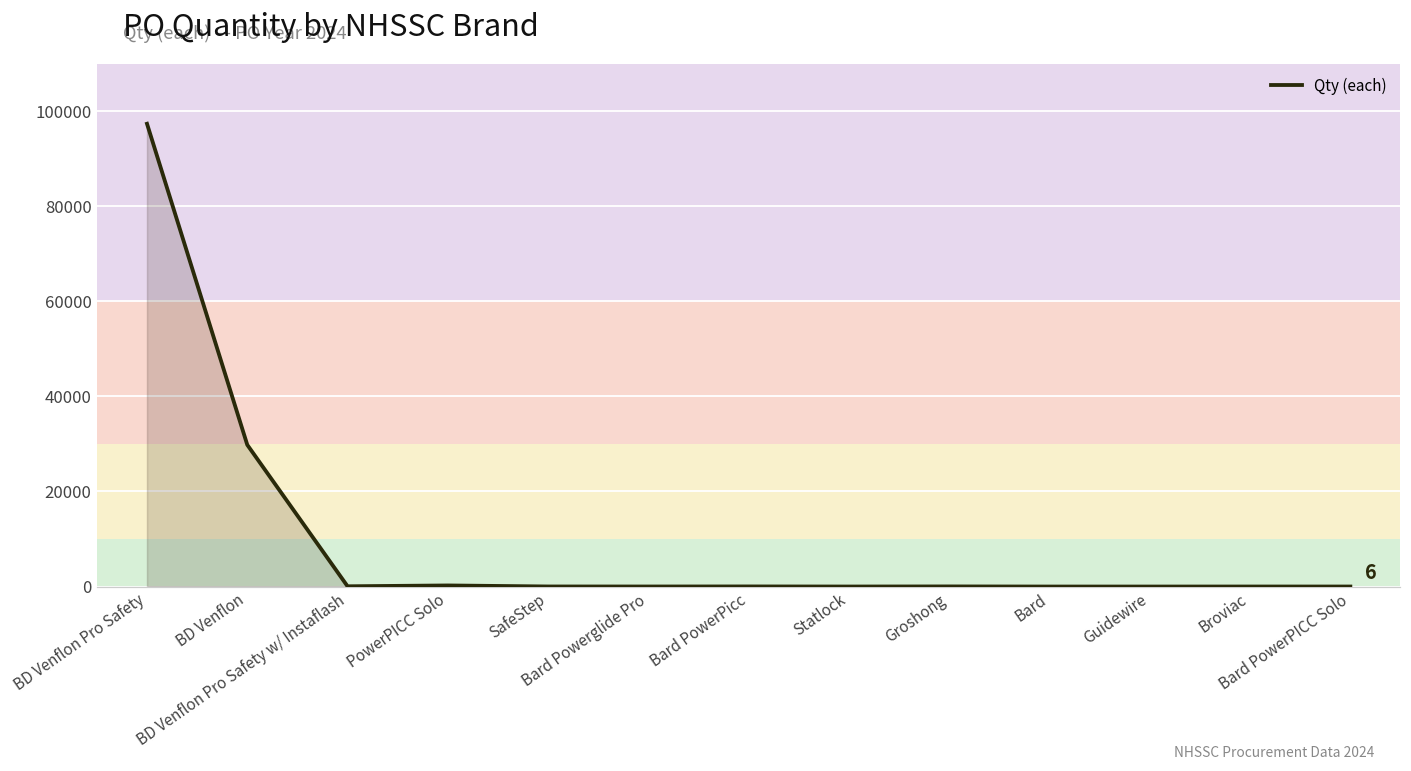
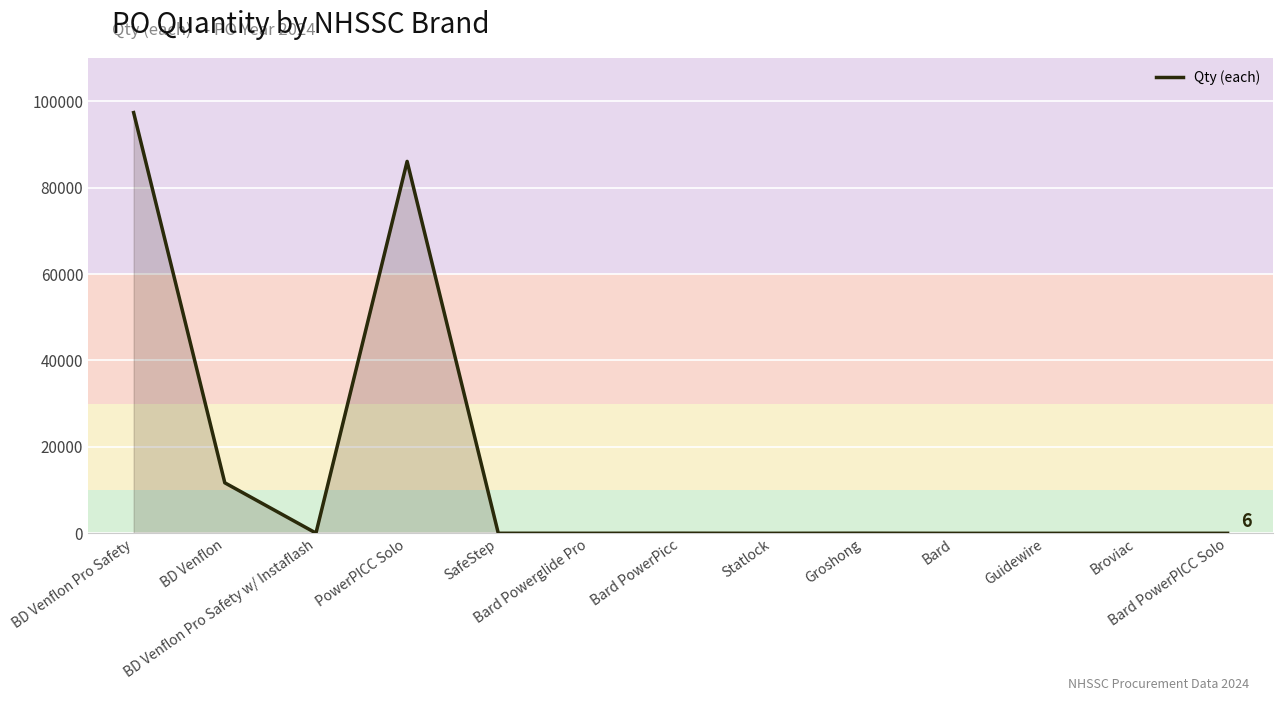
BD Venflon: 30000 -> 12000
PowerPICC Solo: 0 -> 86000
